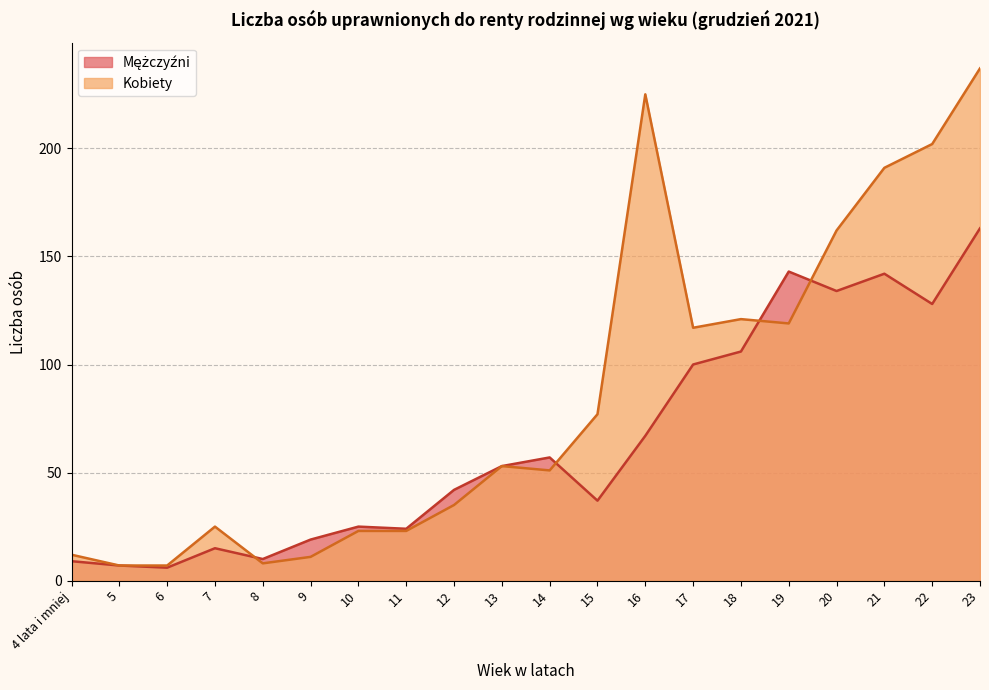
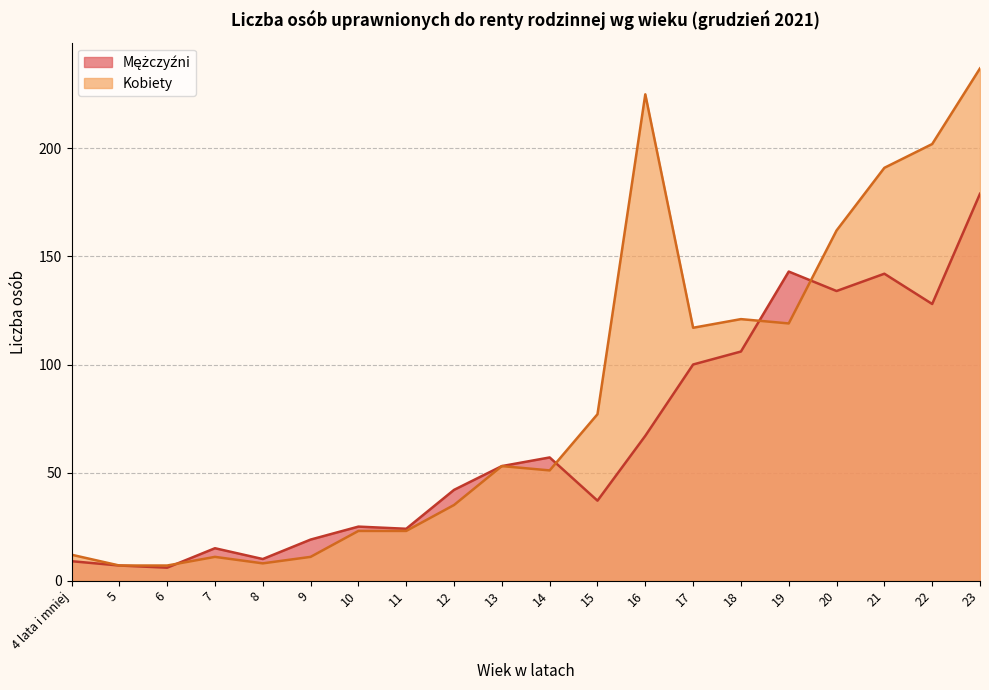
Kobiety, 7: 25 -> 11
Mężczyźni, 23: 163 -> 179
